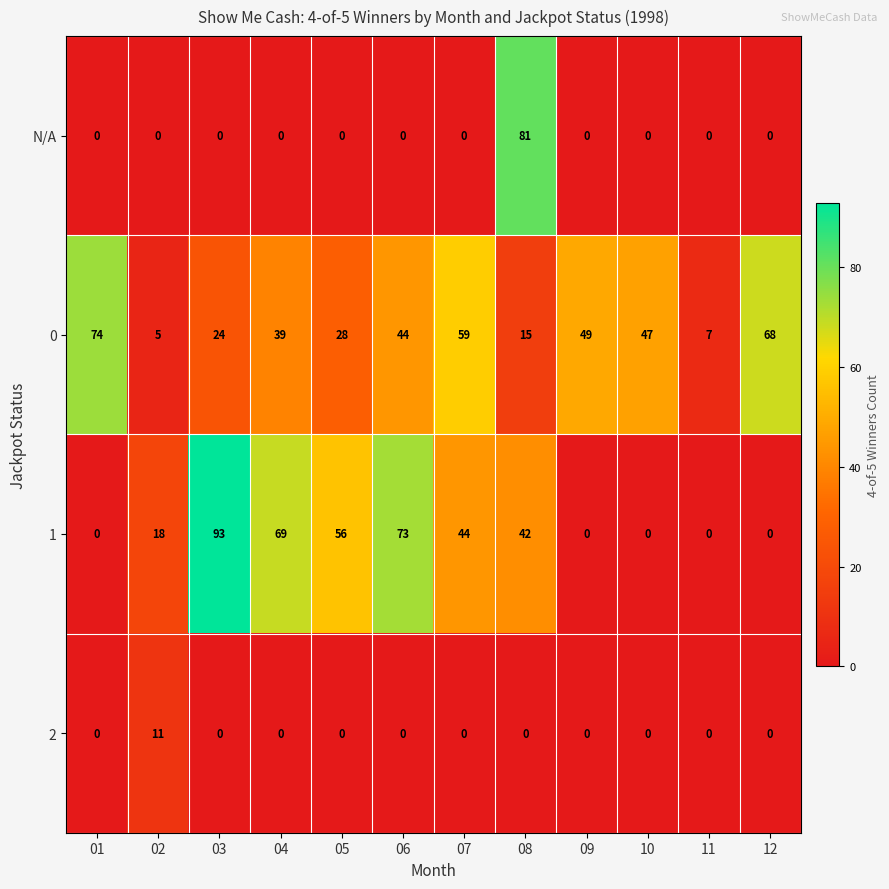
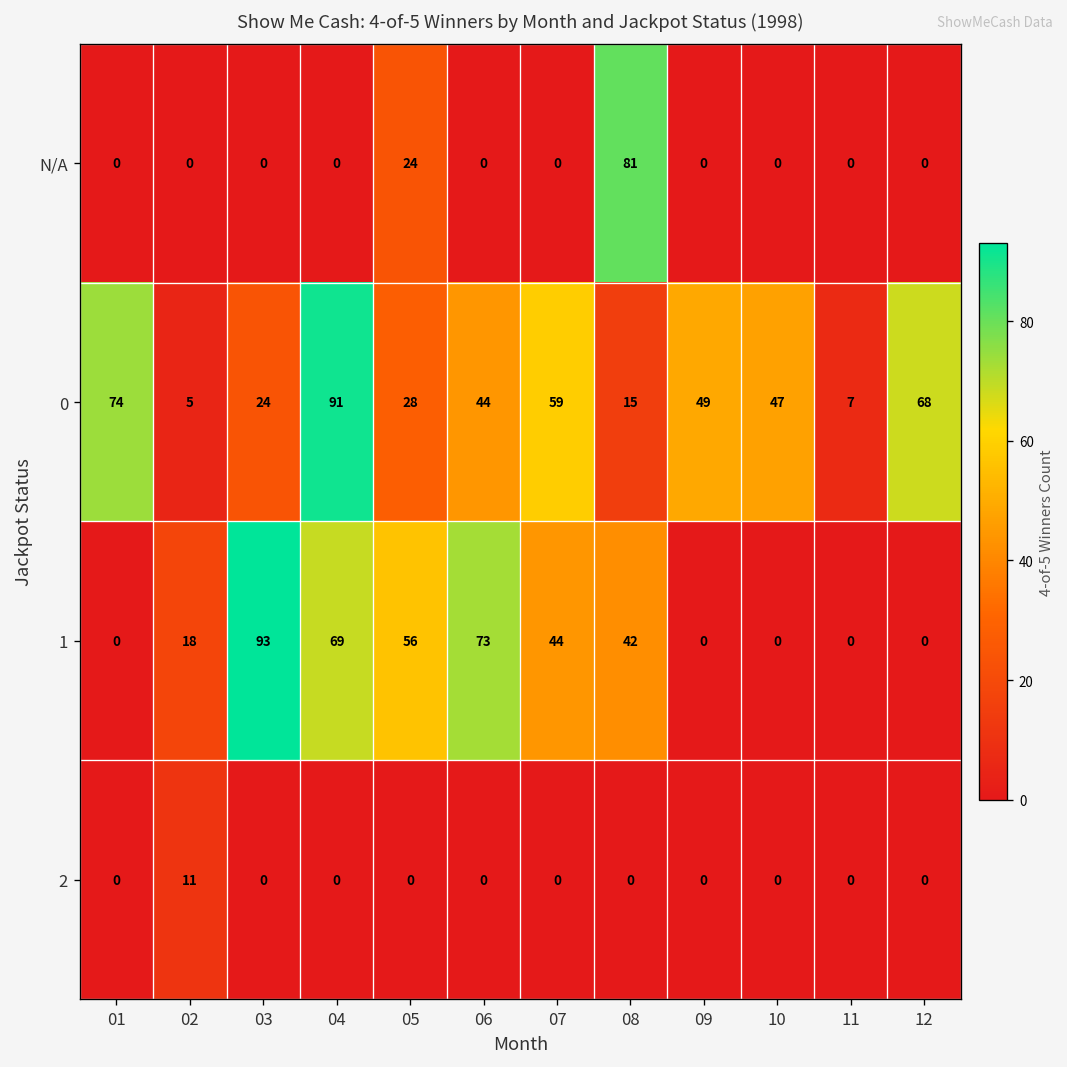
N/A, 05: 0 -> 24
0, 04: 39 -> 91
